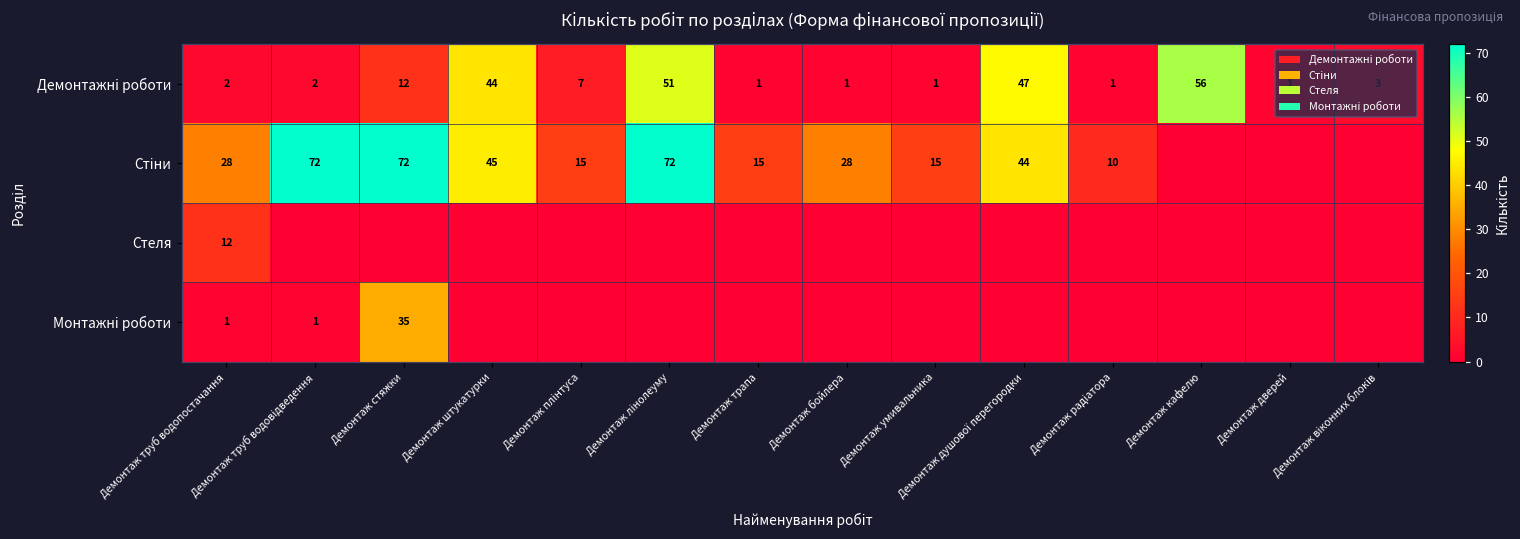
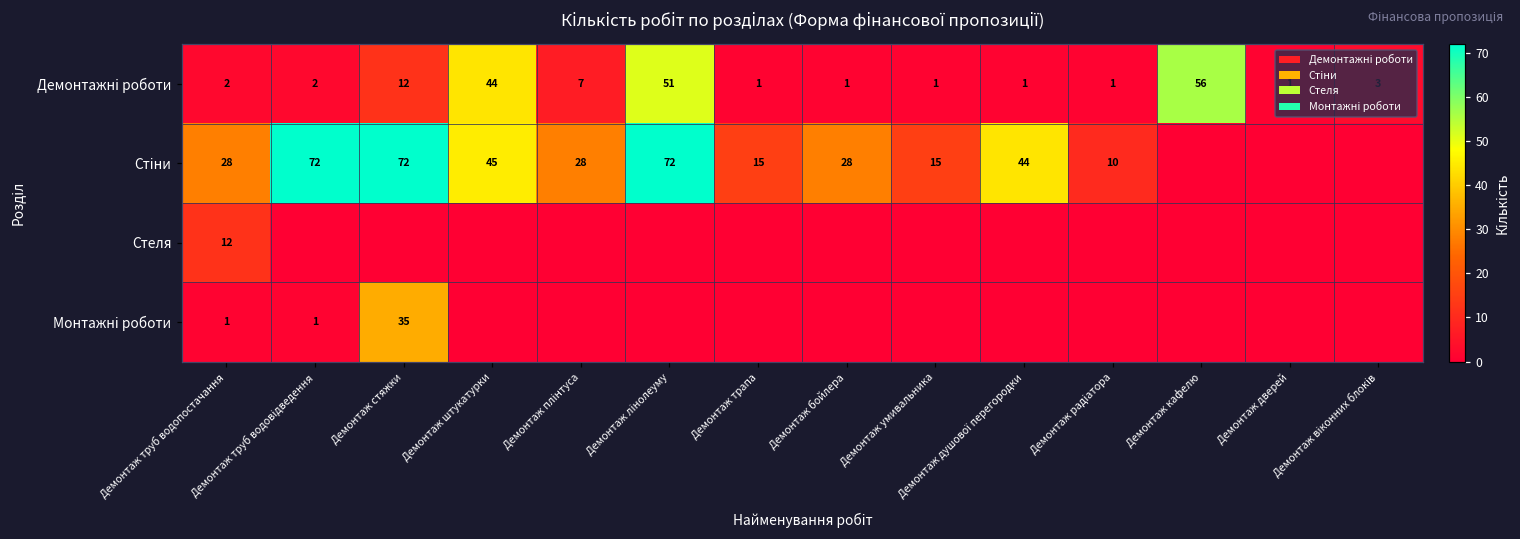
Демонтажні роботи, Демонтаж душової перегородки: 47 -> 1
Стіни, Демонтаж плінтуса: 15 -> 28
